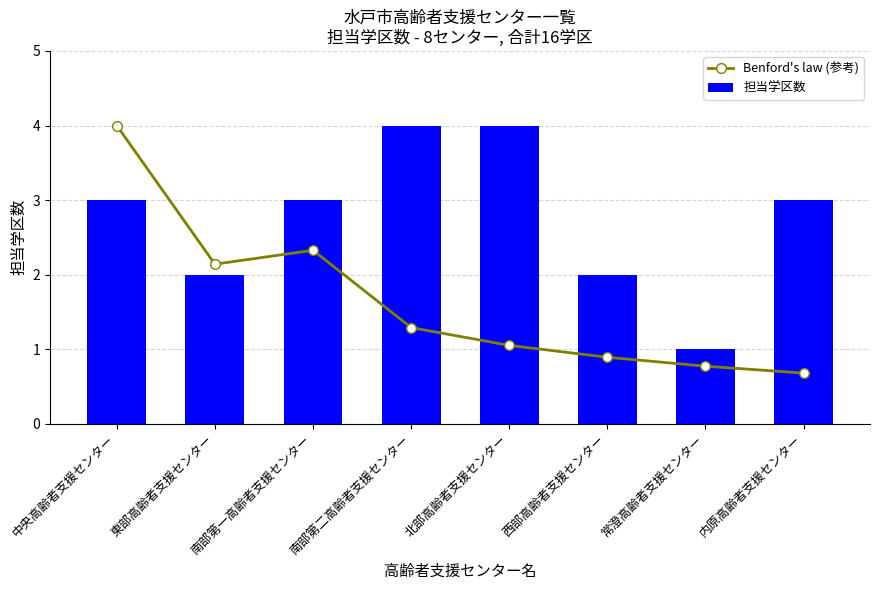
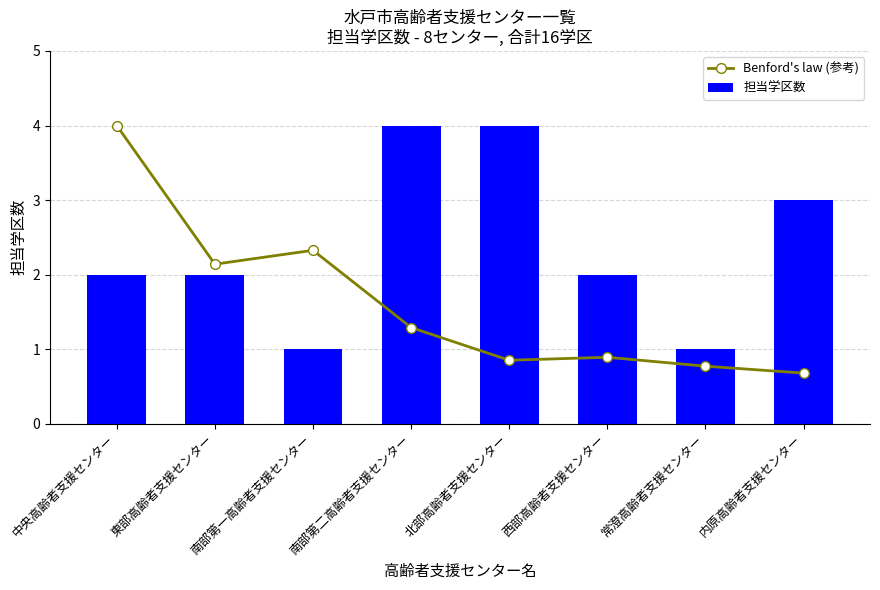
担当学区数, 中央高齢者支援センター: 3 -> 2
担当学区数, 南部第一高齢者支援センター: 3 -> 1
Benford's law (参考), 北部高齢者支援センター: 1.0 -> 0.9
